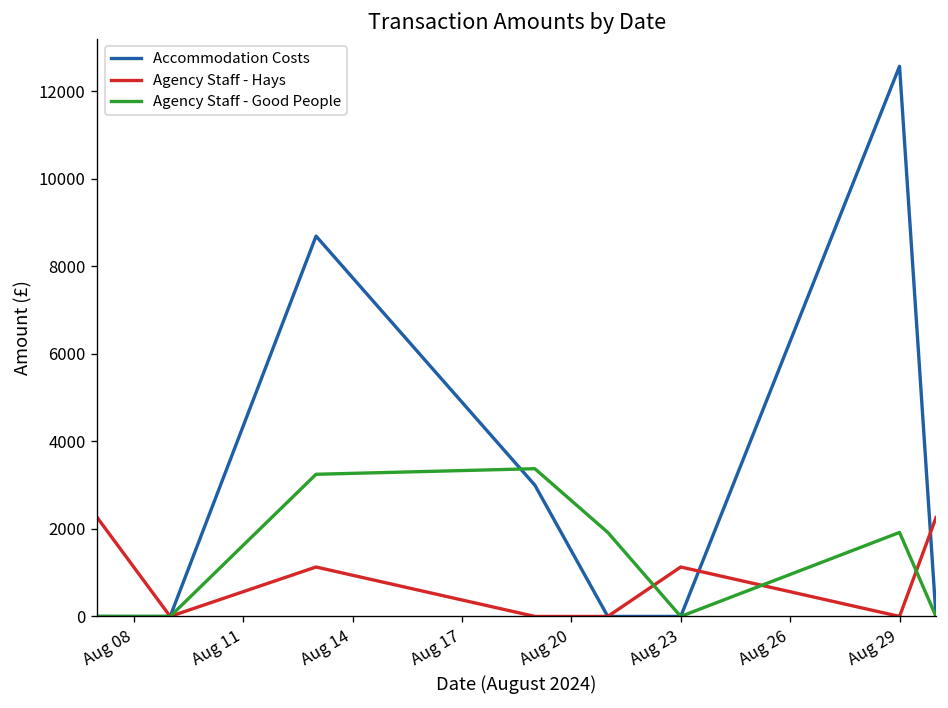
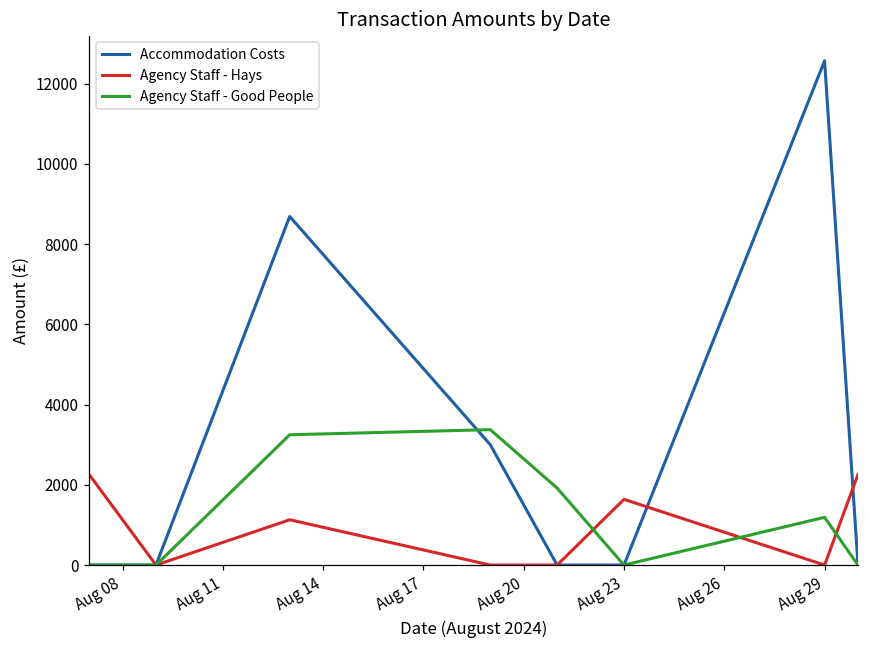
Agency Staff - Hays, Aug 23: 1100 -> 1600
Agency Staff - Good People, Aug 29: 1900 -> 1200
